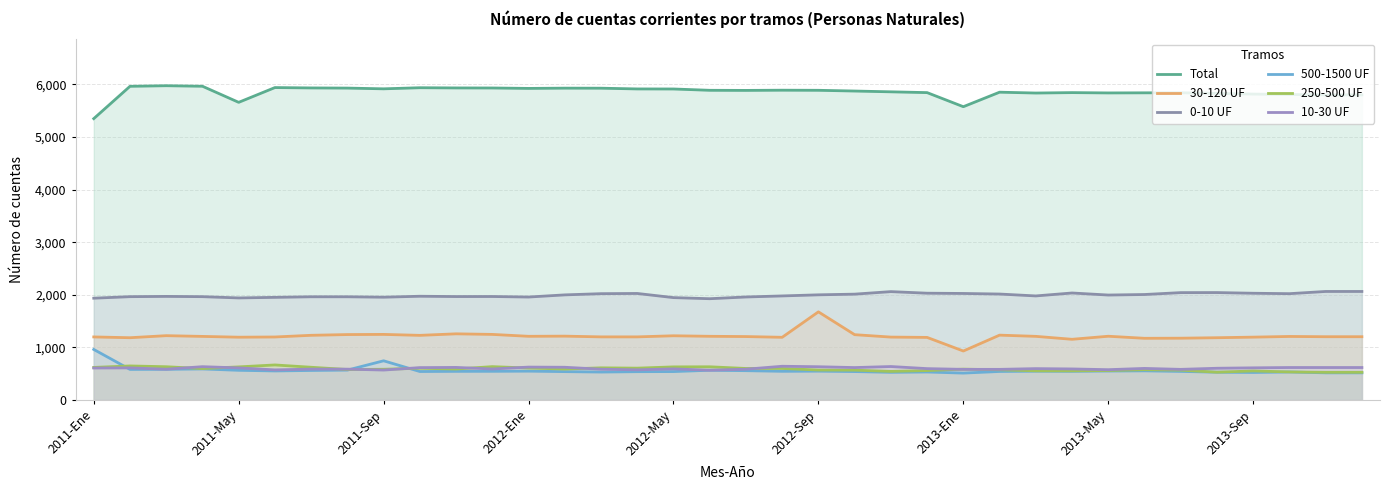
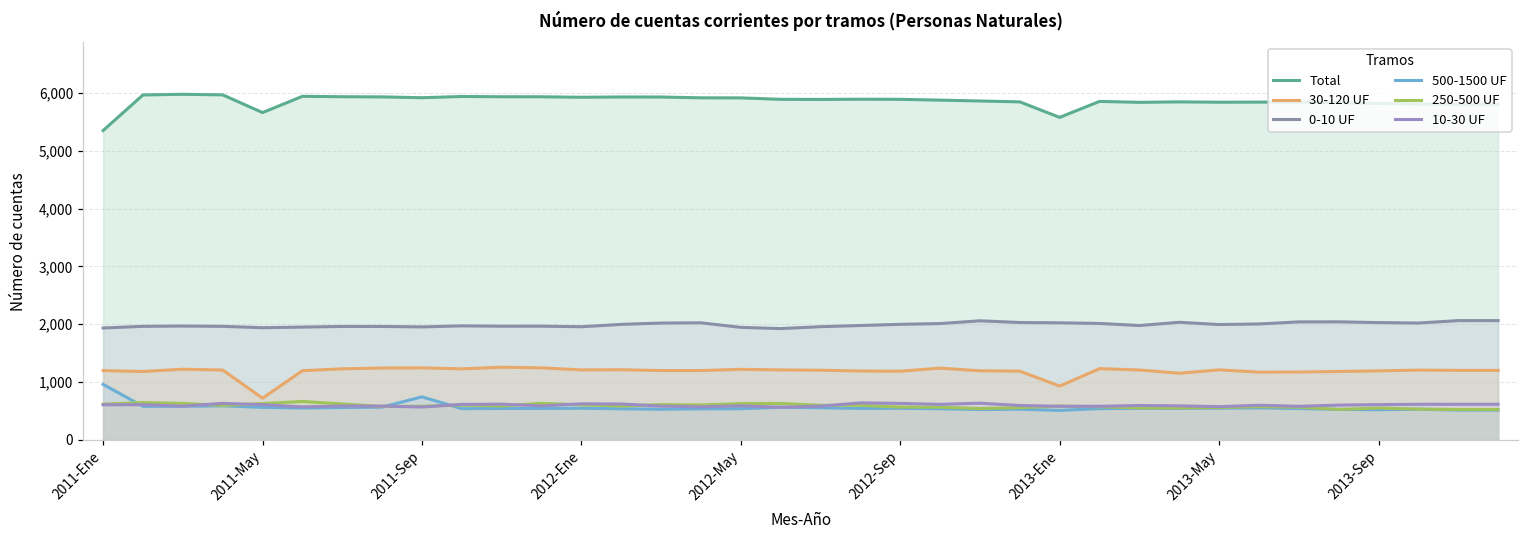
30-120 UF, 2011-May: 1,200 -> 700
30-120 UF, 2012-Sep: 1,700 -> 1,200
